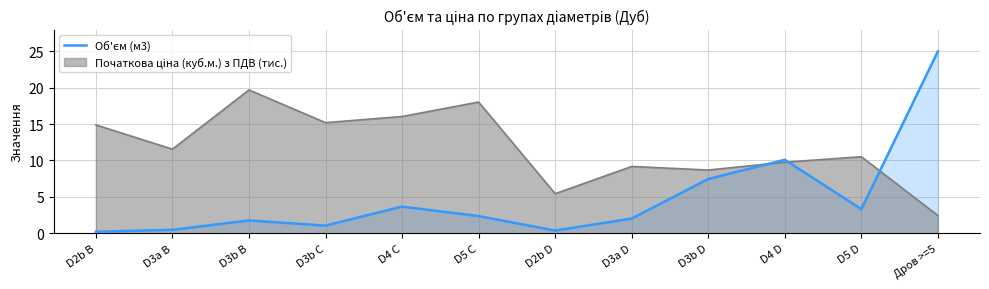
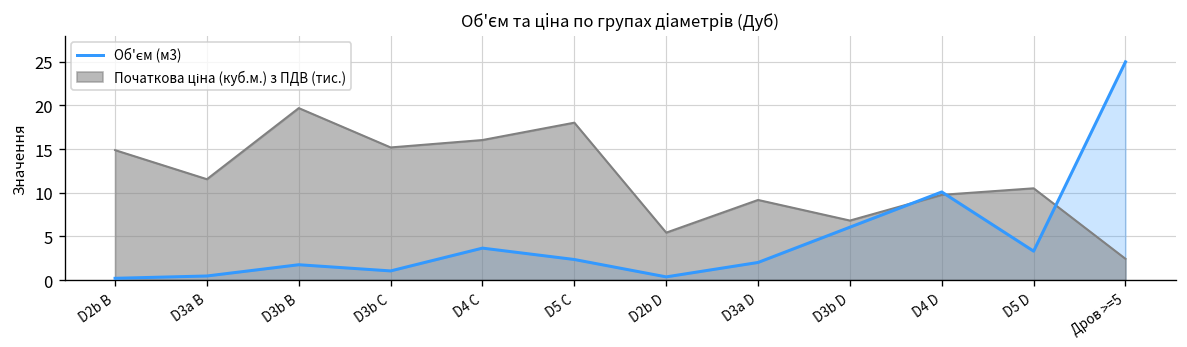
Об'єм (м3), D3b D: 7 -> 6
Початкова ціна (куб.м.) з ПДВ (тис.), D3b D: 9 -> 7
